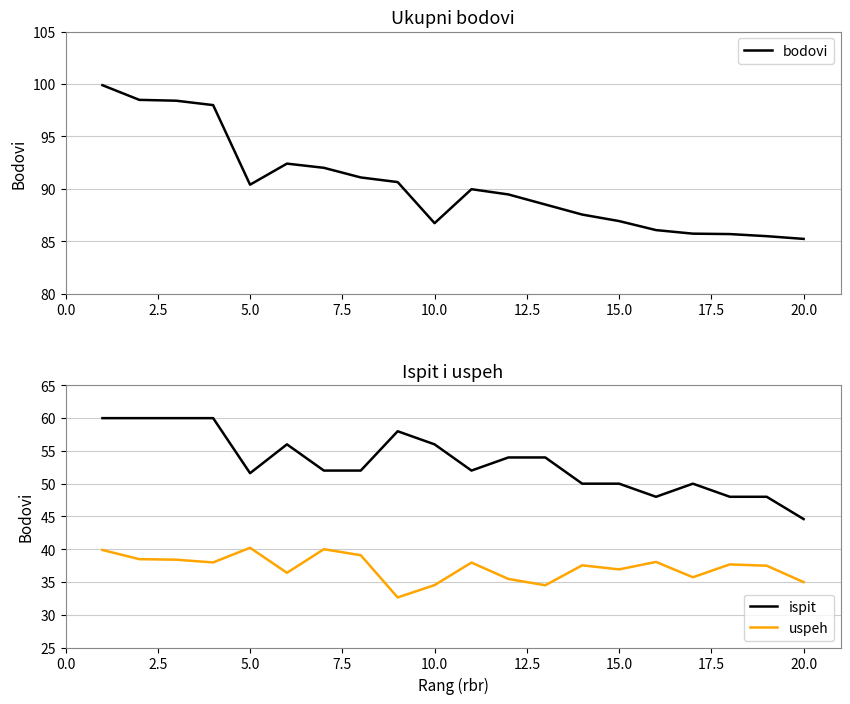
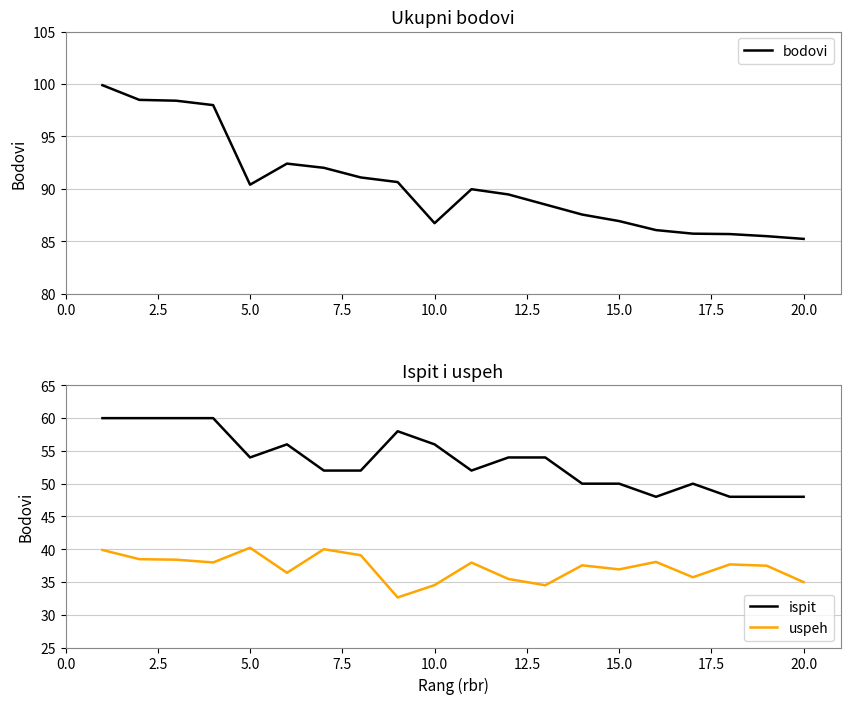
Ispit i uspeh, ispit, 5.0: 52 -> 54
Ispit i uspeh, ispit, 20.0: 45 -> 48
